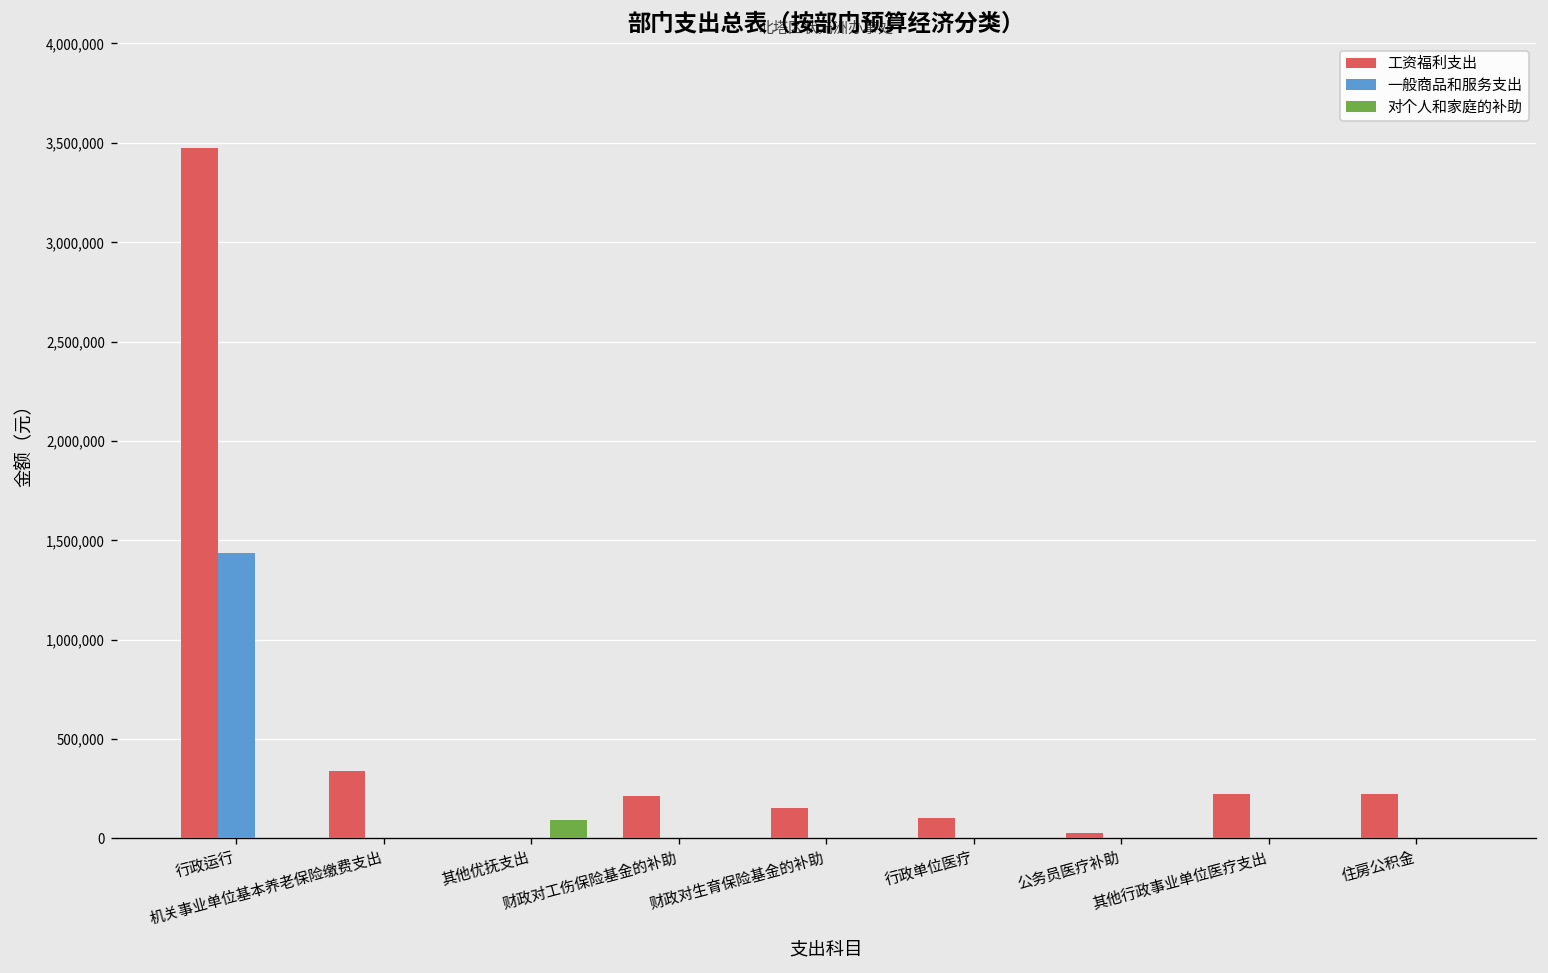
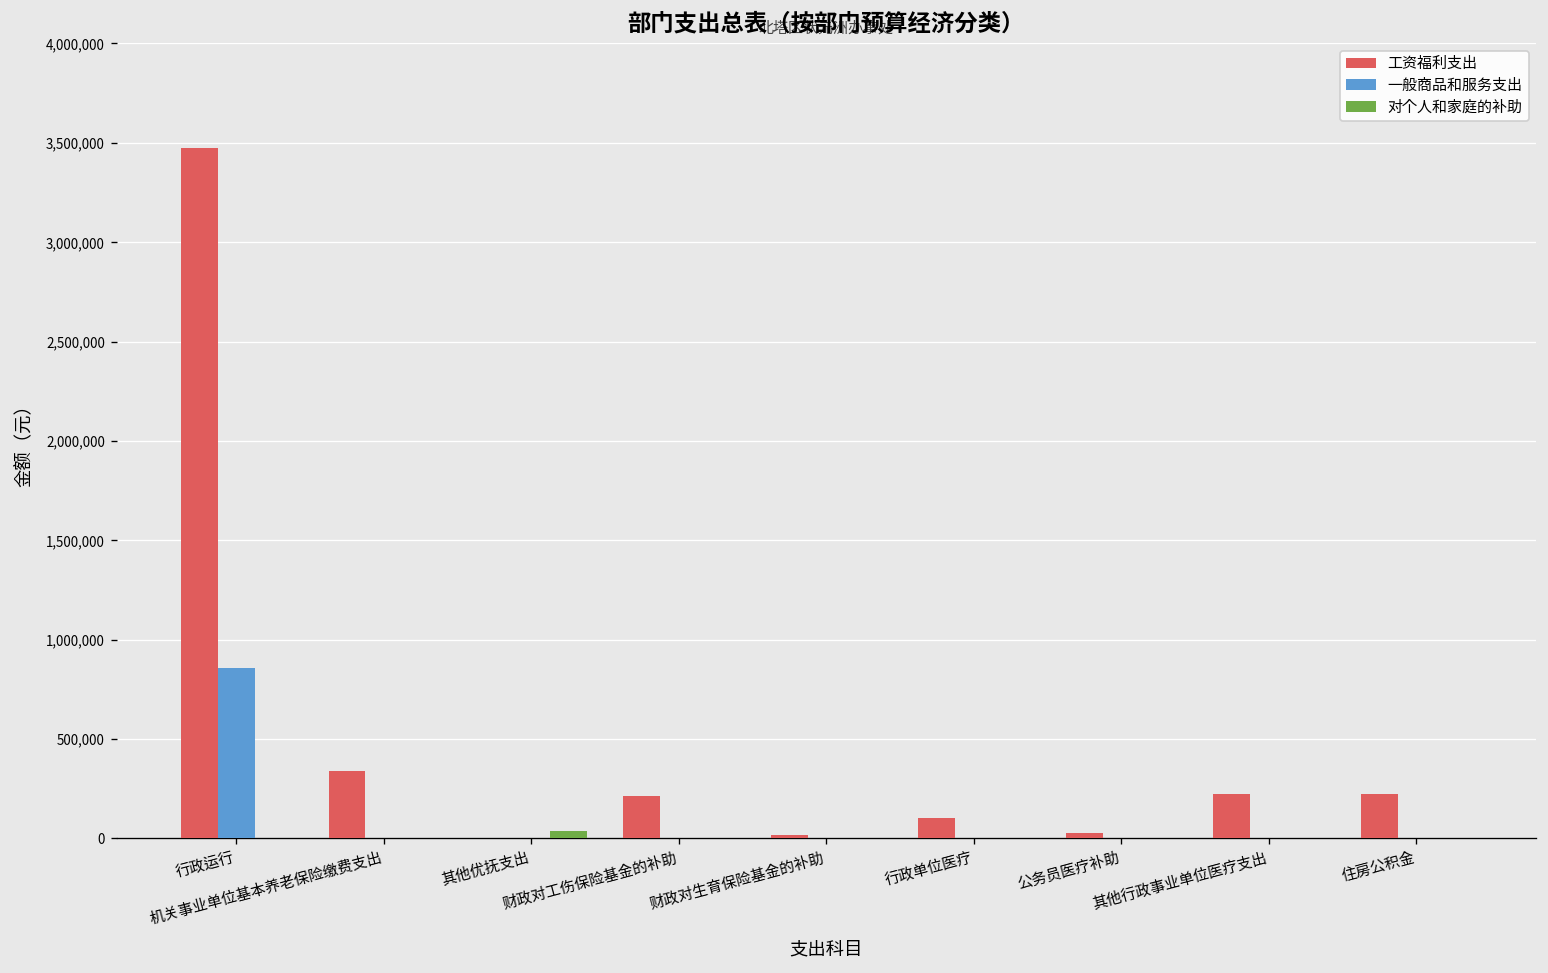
一般商品和服务支出, 行政运行: 1,440,000 -> 860,000
对个人和家庭的补助, 其他优抚支出: 90,000 -> 40,000
工资福利支出, 财政对生育保险基金的补助: 150,000 -> 20,000
